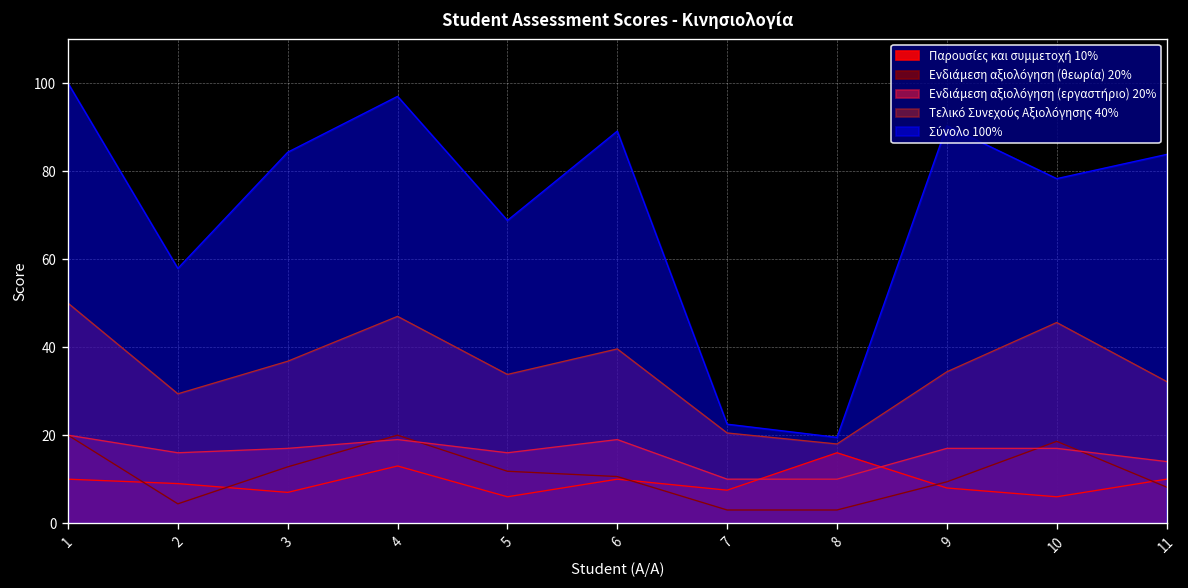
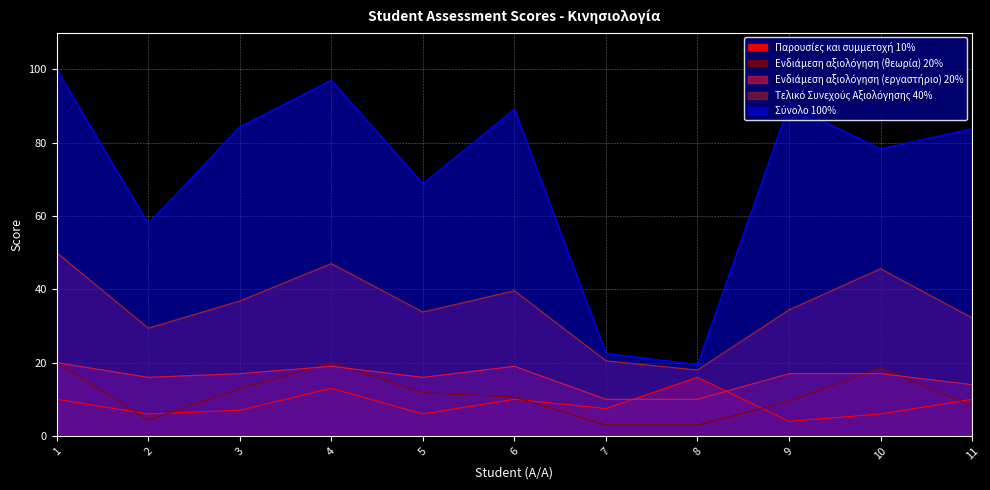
Παρουσίες και συμμετοχή 10%, 2: 9 -> 6
Παρουσίες και συμμετοχή 10%, 9: 8 -> 4
